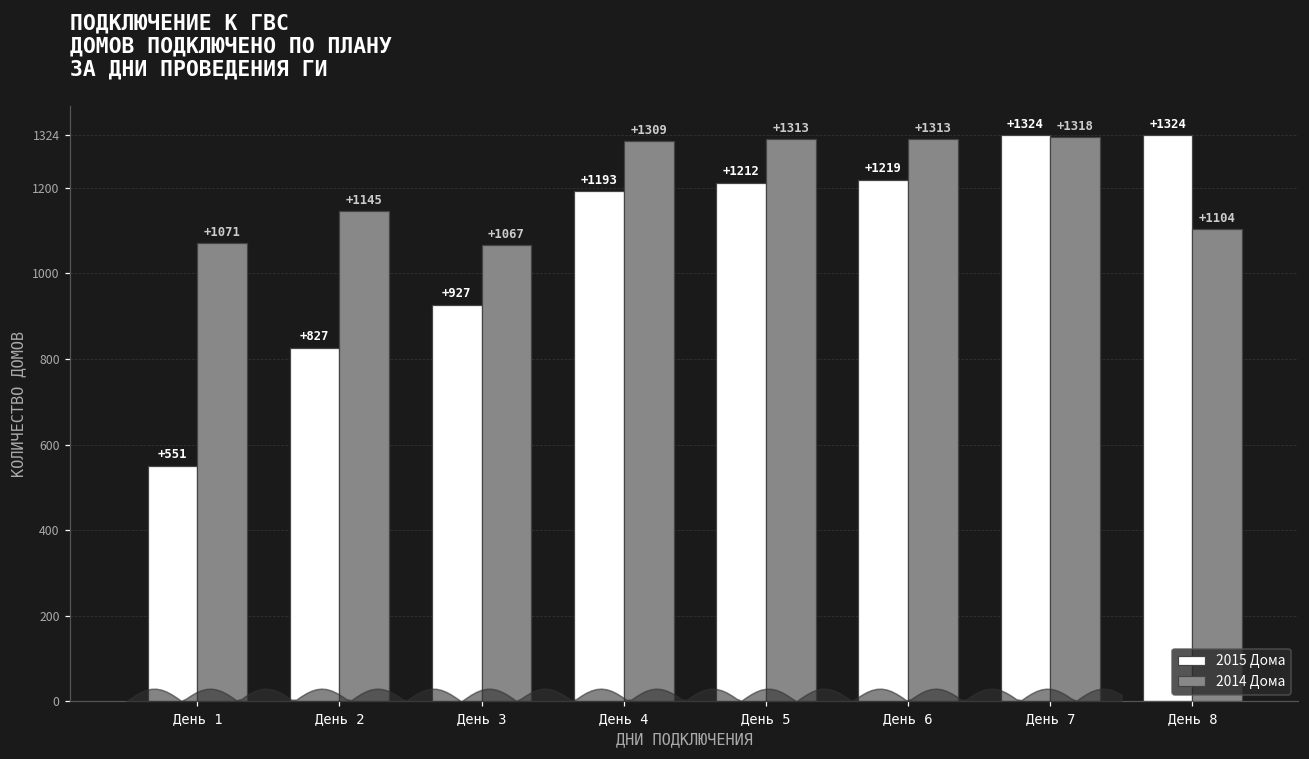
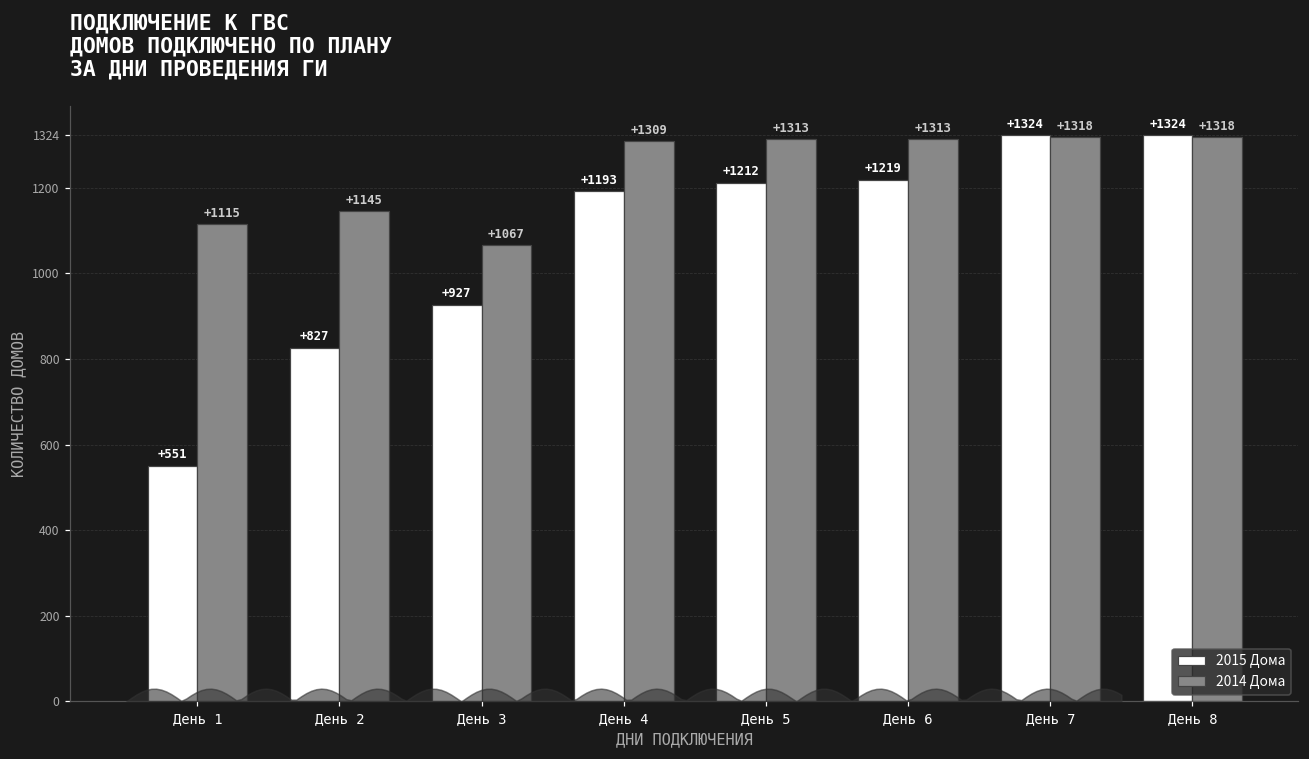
2014 Дома, День 1: +1071 -> +1115
2014 Дома, День 8: +1104 -> +1318
